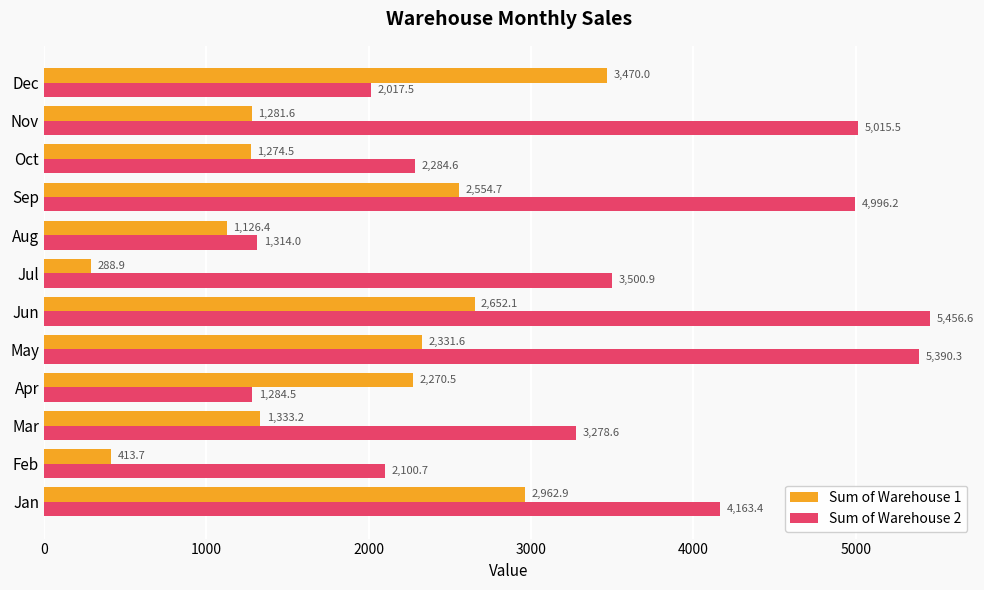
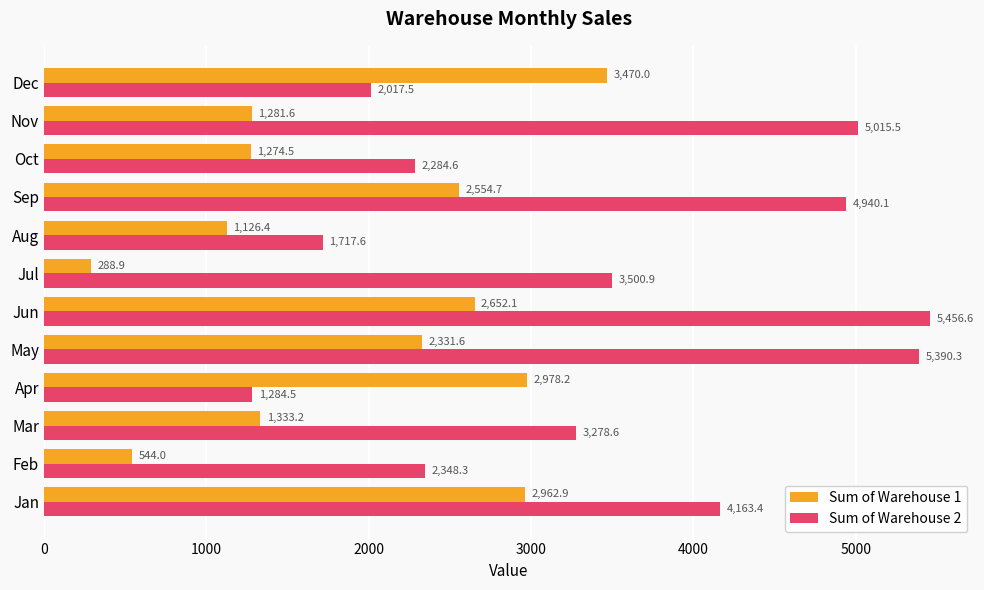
Sum of Warehouse 2, Sep: 4,996.2 -> 4,940.1
Sum of Warehouse 2, Aug: 1,314.0 -> 1,717.6
Sum of Warehouse 1, Apr: 2,270.5 -> 2,978.2
Sum of Warehouse 1, Feb: 413.7 -> 544.0
Sum of Warehouse 2, Feb: 2,100.7 -> 2,348.3
